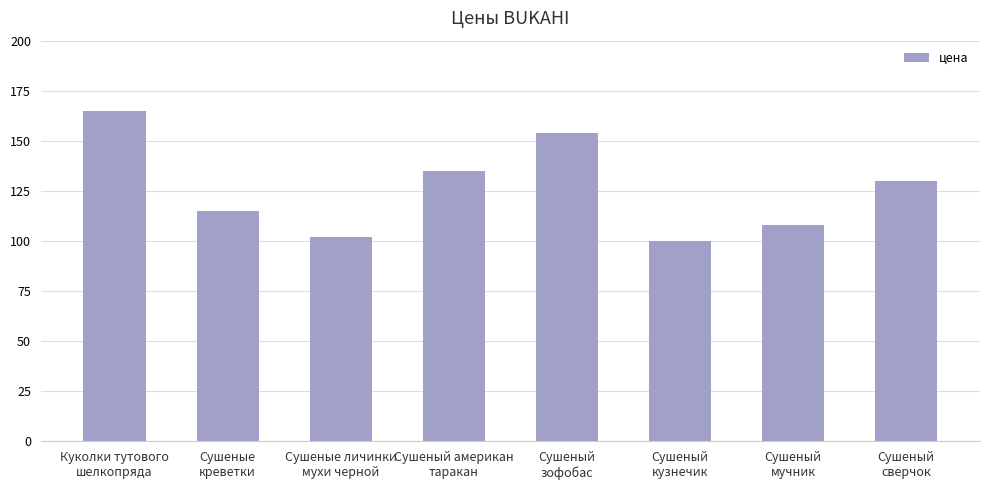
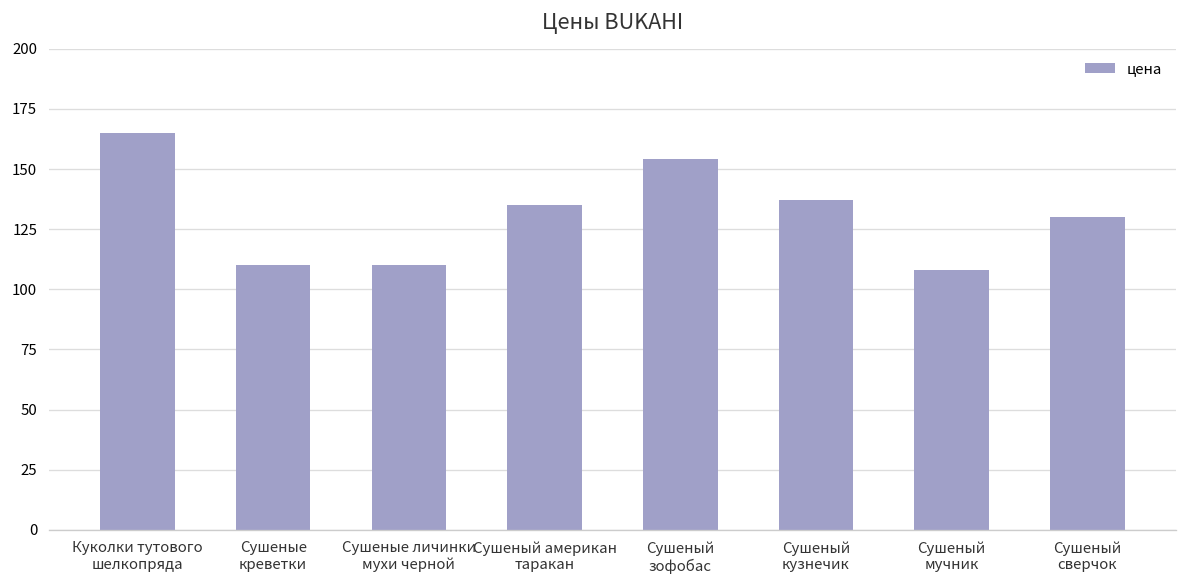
Сушеные креветки: 115 -> 110
Сушеные личинки мухи черной: 102 -> 110
Сушеный кузнечик: 100 -> 137
